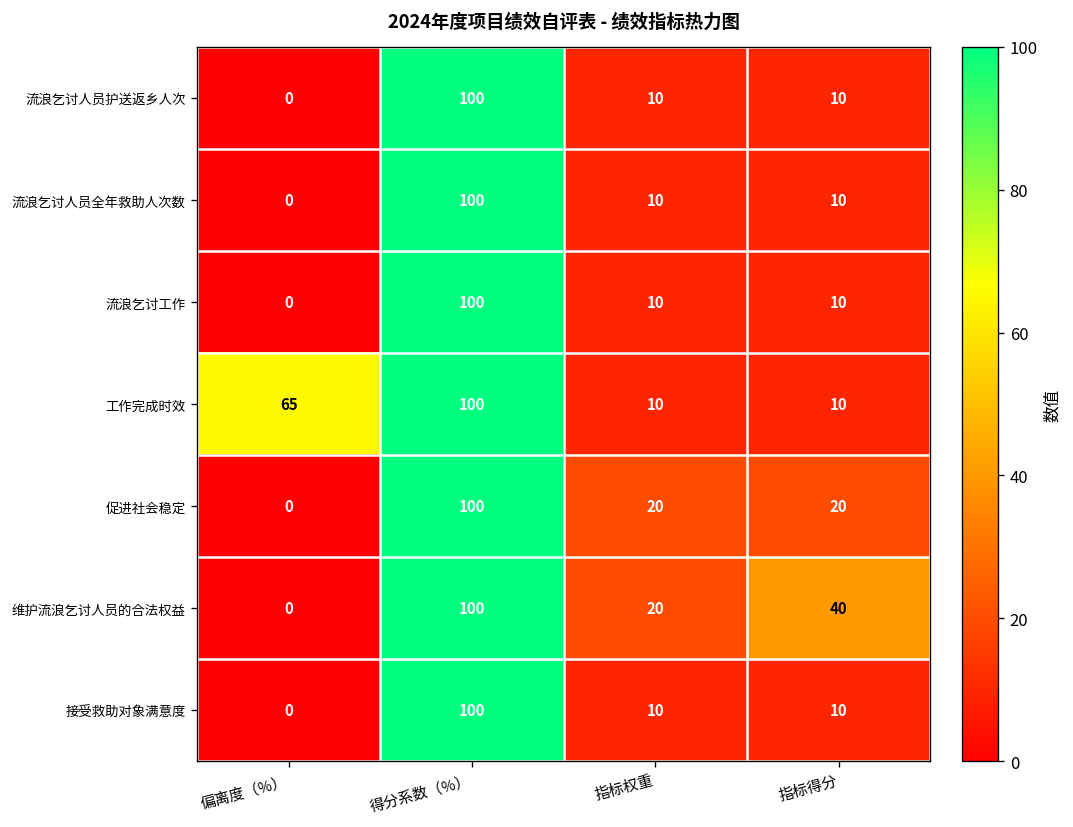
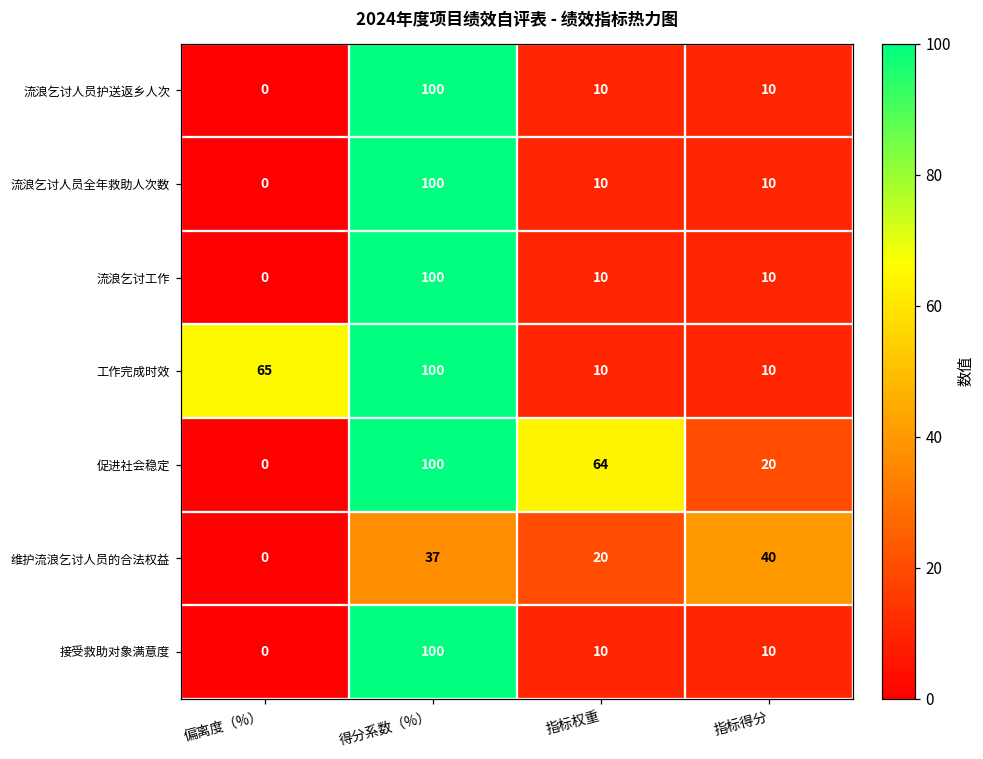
促进社会稳定, 指标权重: 20 -> 64
维护流浪乞讨人员的合法权益, 得分系数（%）: 100 -> 37
